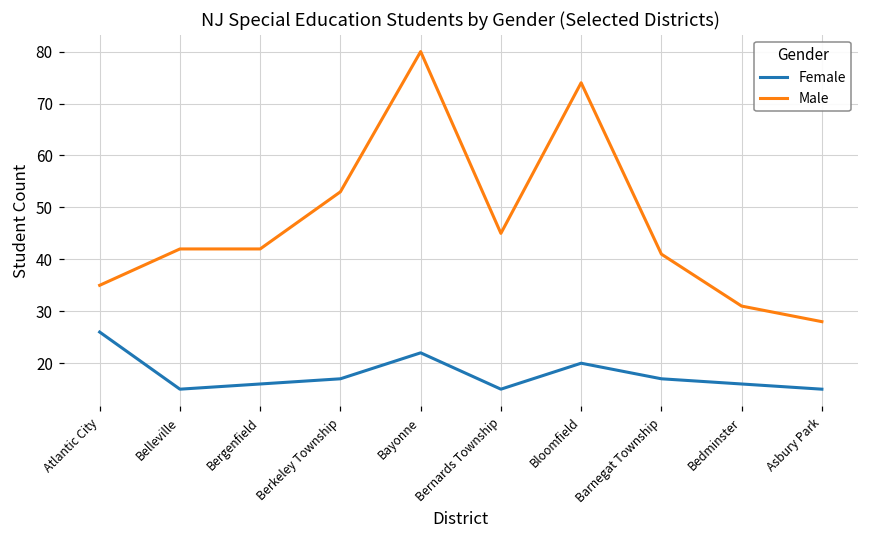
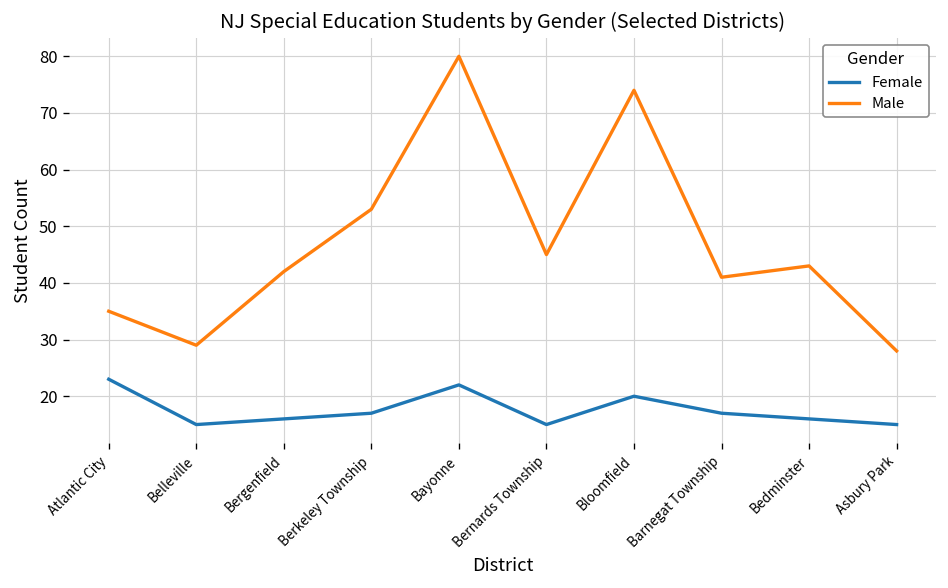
Female, Atlantic City: 26 -> 23
Male, Belleville: 42 -> 29
Male, Bedminster: 31 -> 43
